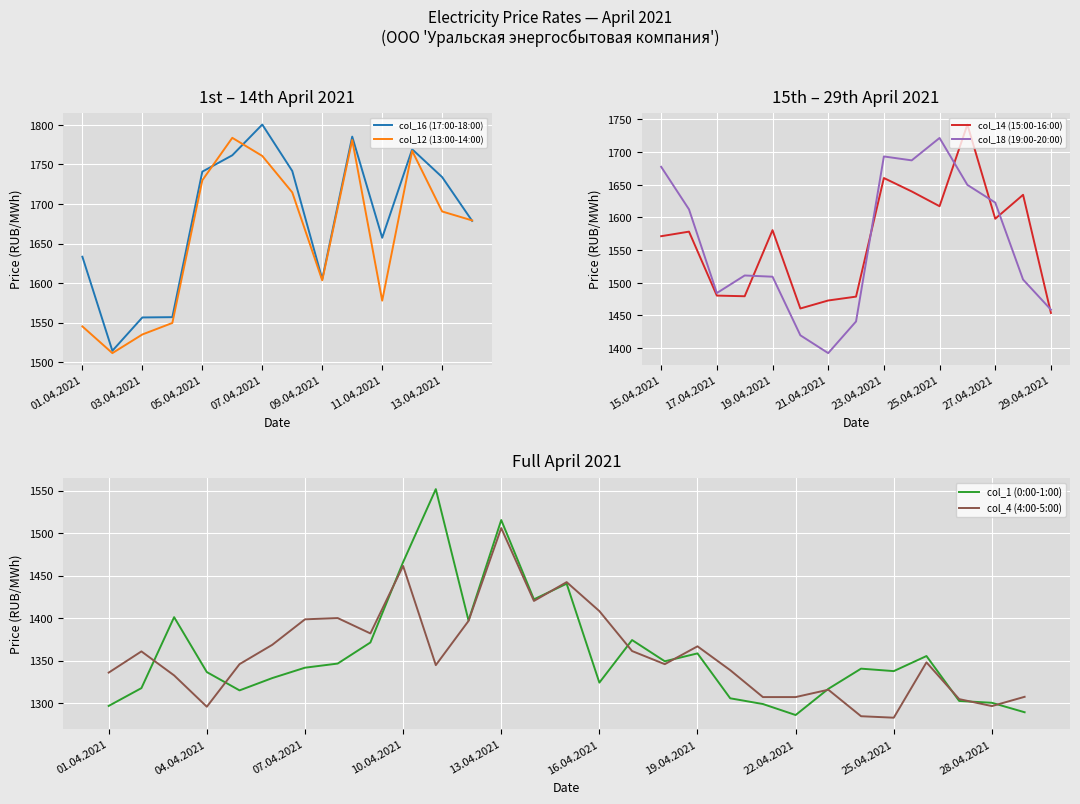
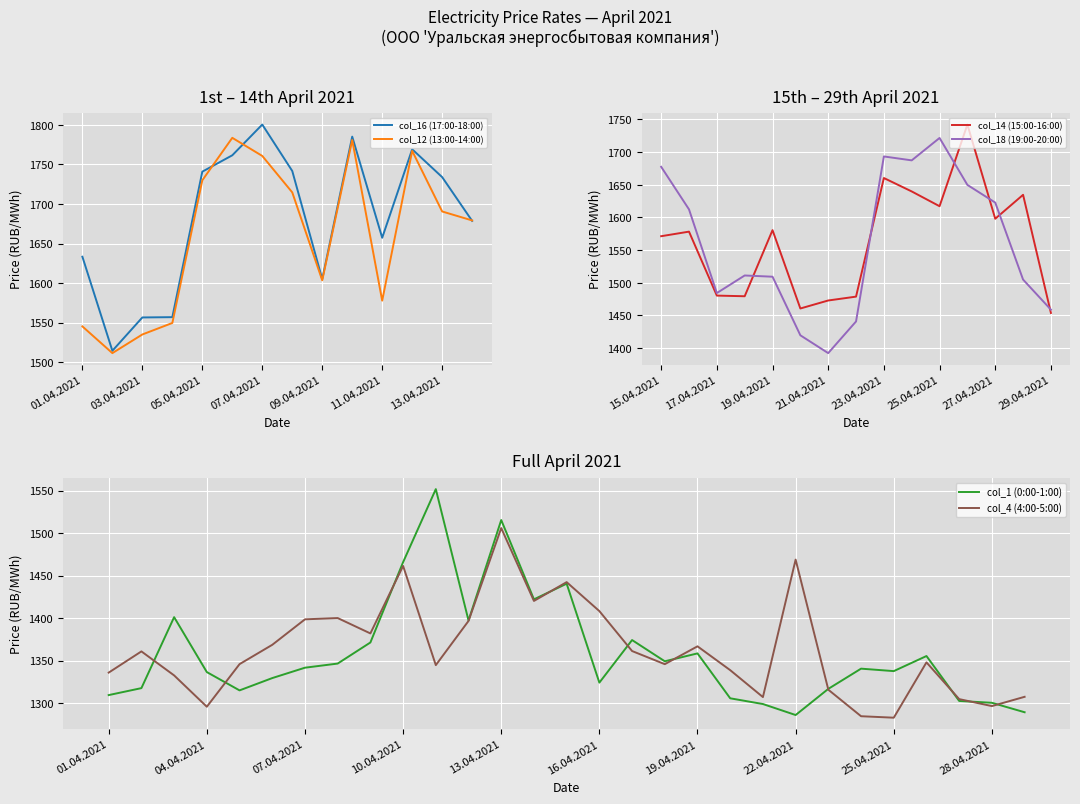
Full April 2021, col_1 (0:00-1:00), 01.04.2021: 1300 -> 1310
Full April 2021, col_4 (4:00-5:00), 22.04.2021: 1310 -> 1470
